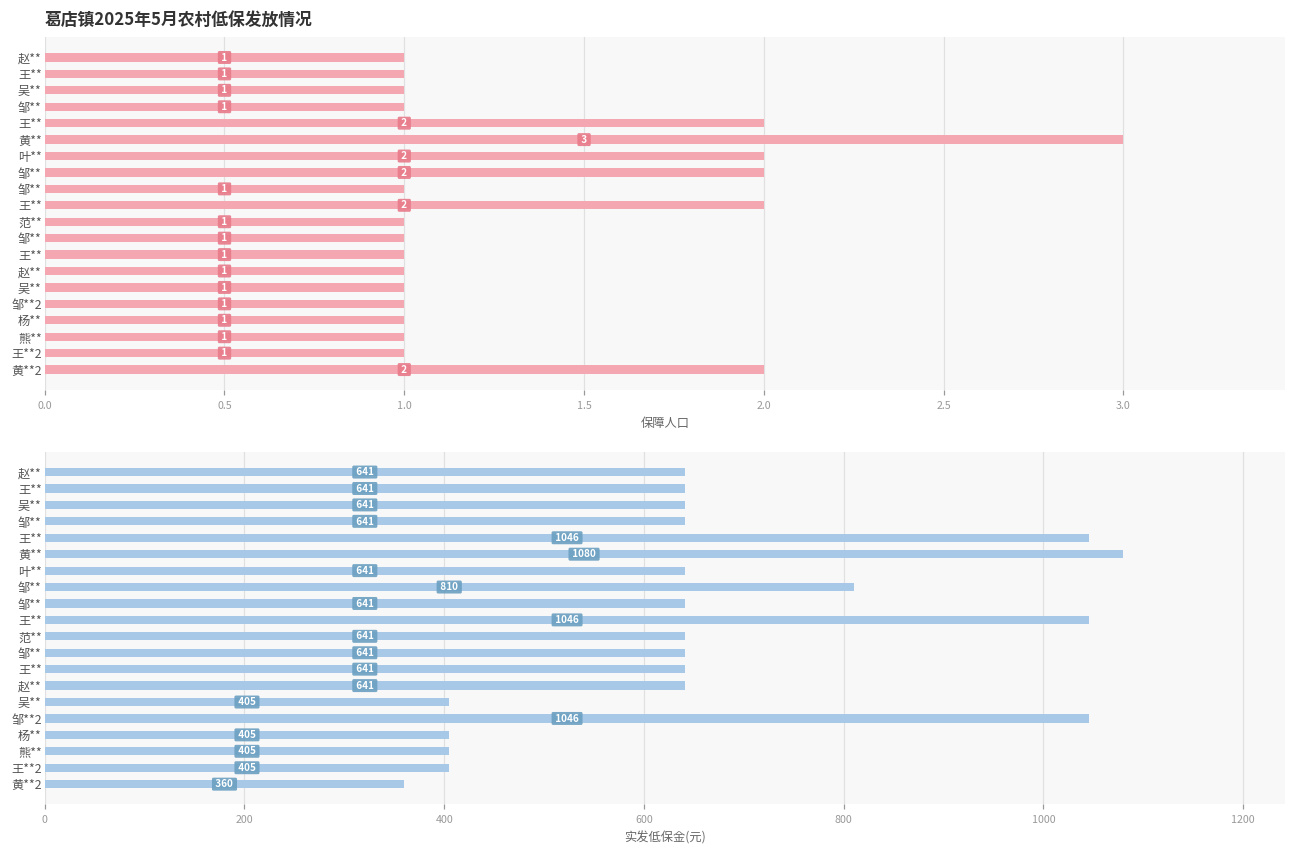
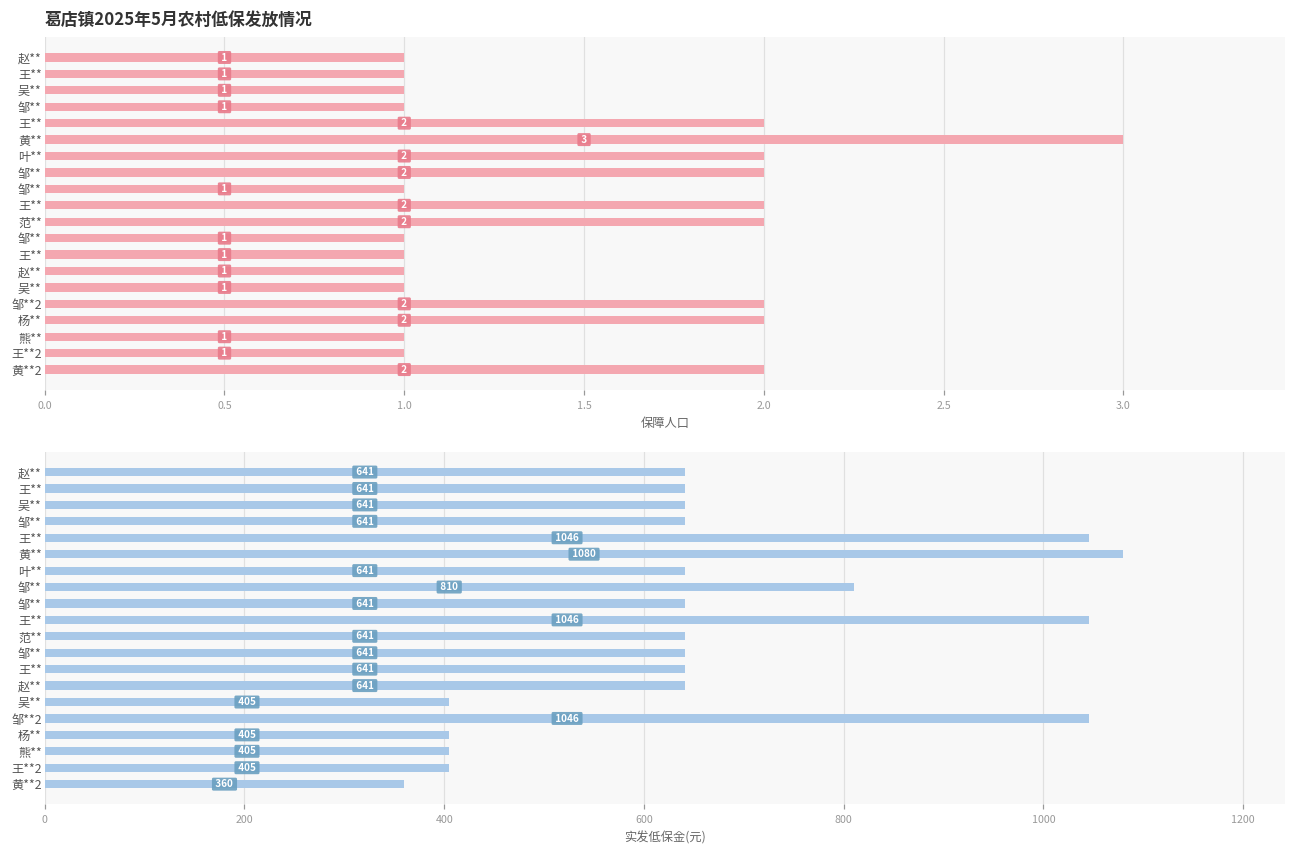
葛店镇2025年5月农村低保发放情况, 范**: 1 -> 2
葛店镇2025年5月农村低保发放情况, 邹**2: 1 -> 2
葛店镇2025年5月农村低保发放情况, 杨**: 1 -> 2
